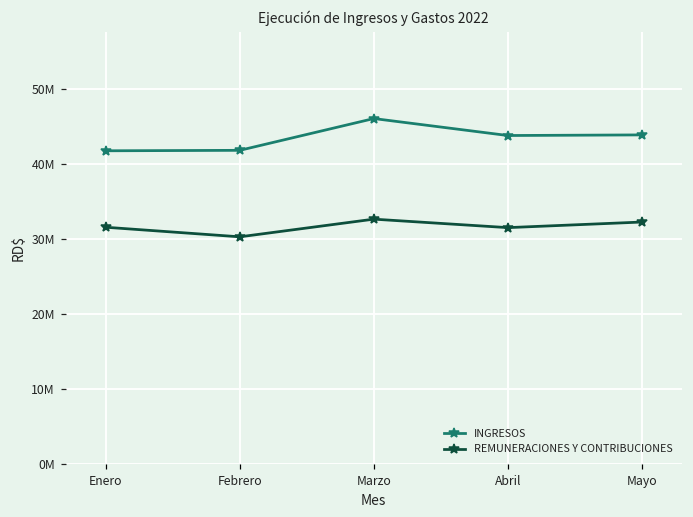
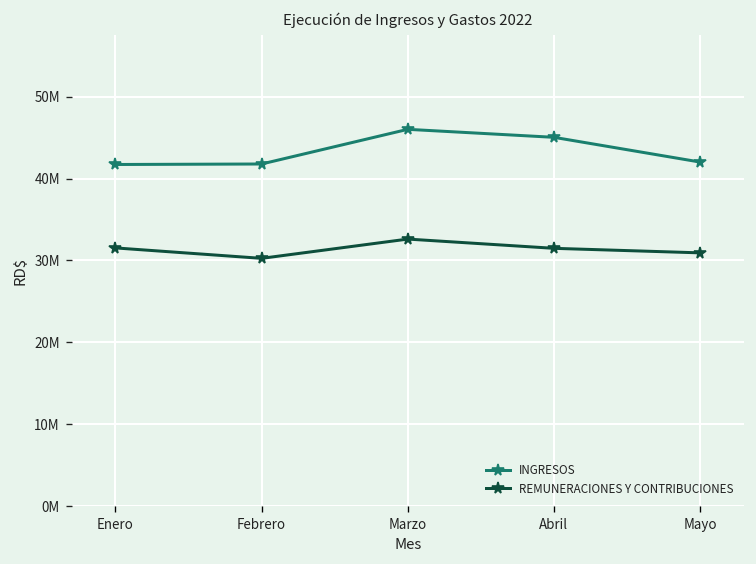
INGRESOS, Abril: 44000000 -> 45000000
INGRESOS, Mayo: 44000000 -> 42000000
REMUNERACIONES Y CONTRIBUCIONES, Mayo: 32000000 -> 31000000
